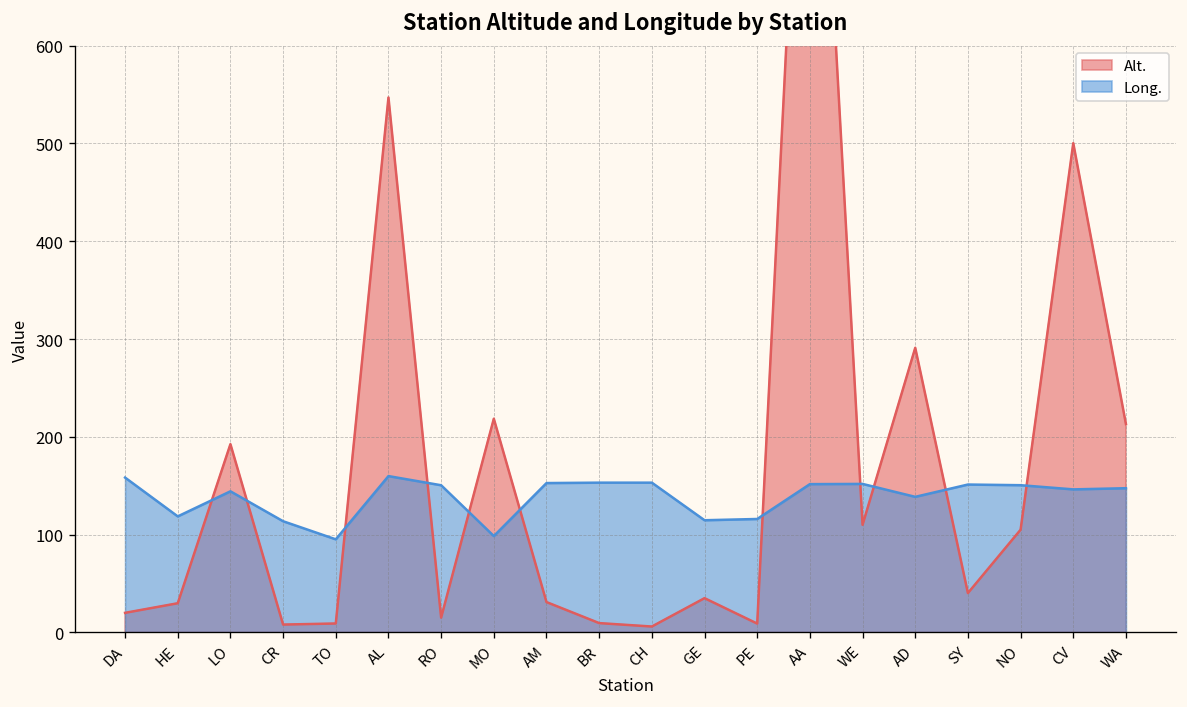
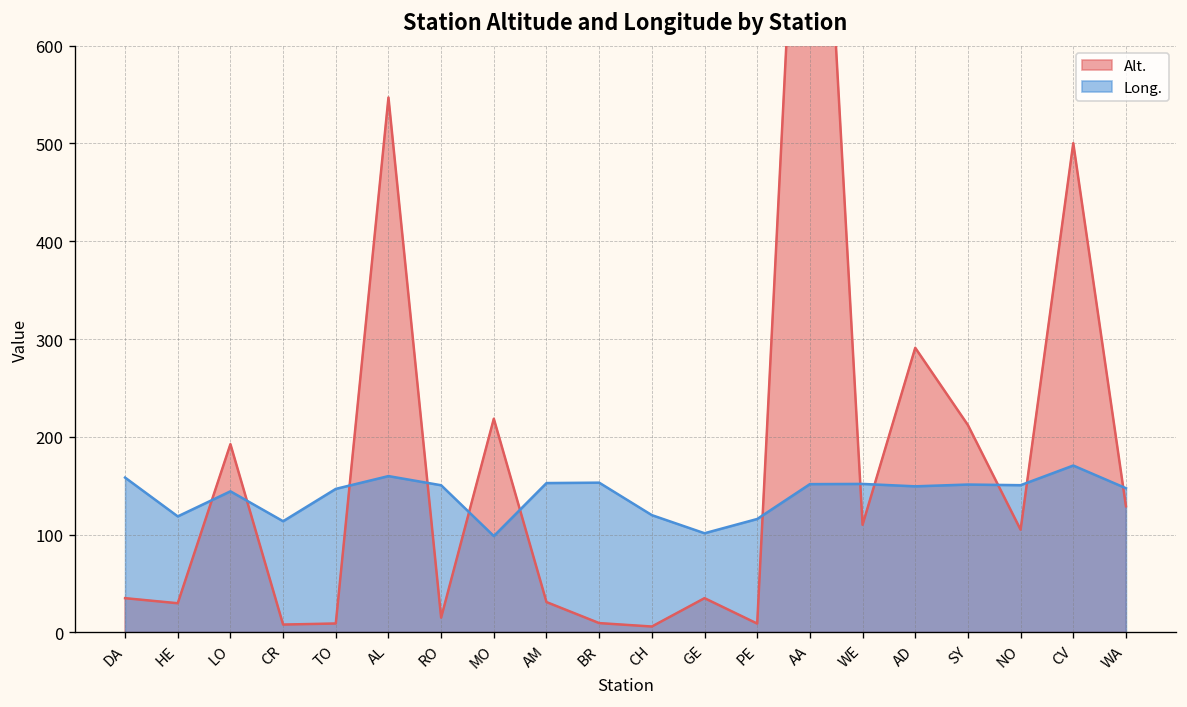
Alt., DA: 20 -> 40
Long., TO: 100 -> 150
Long., CH: 150 -> 120
Long., GE: 110 -> 100
Long., AD: 140 -> 150
Alt., SY: 40 -> 210
Long., CV: 150 -> 170
Alt., WA: 210 -> 130
